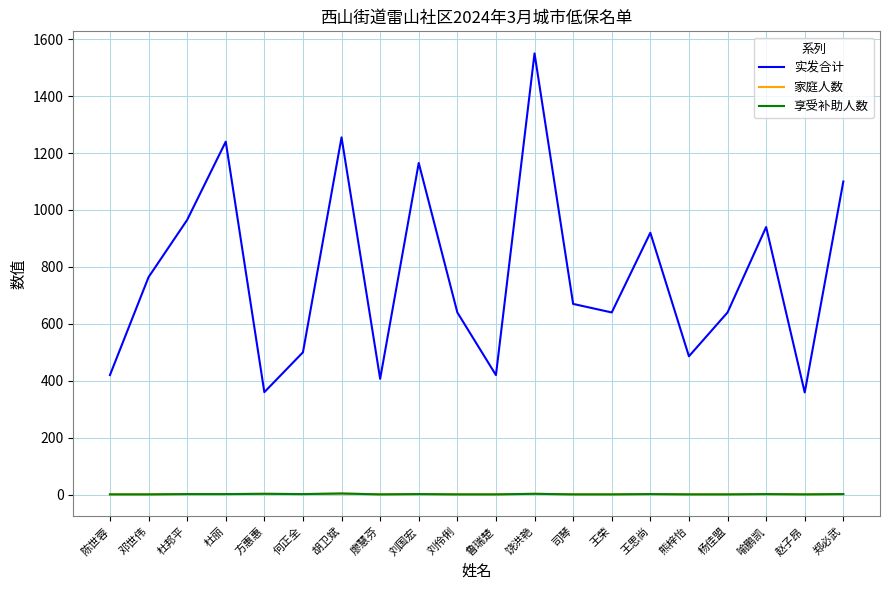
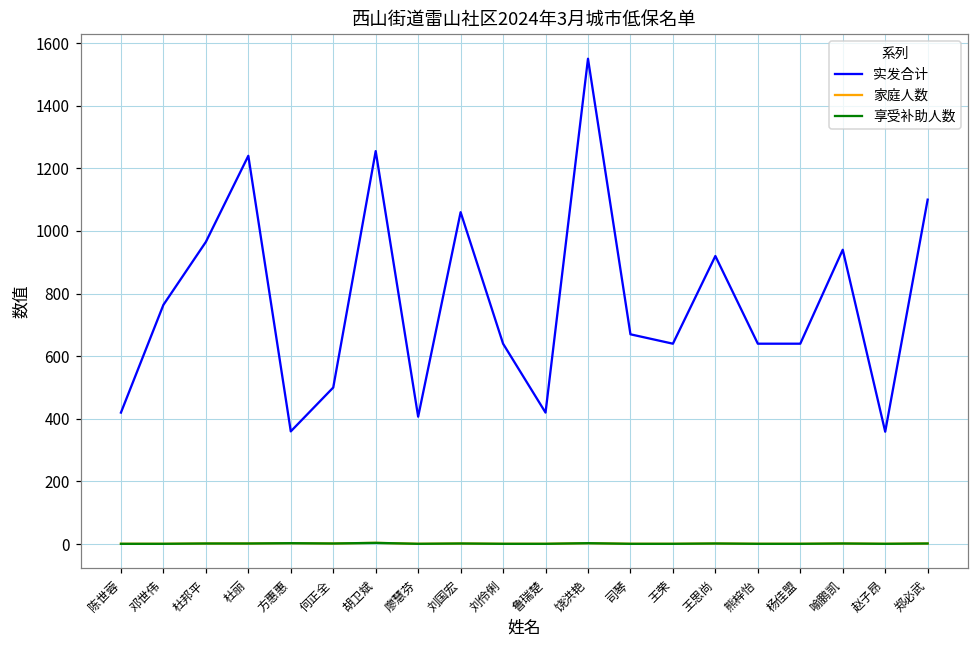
实发合计, 刘国宏: 1170 -> 1060
实发合计, 熊梓怡: 490 -> 640
